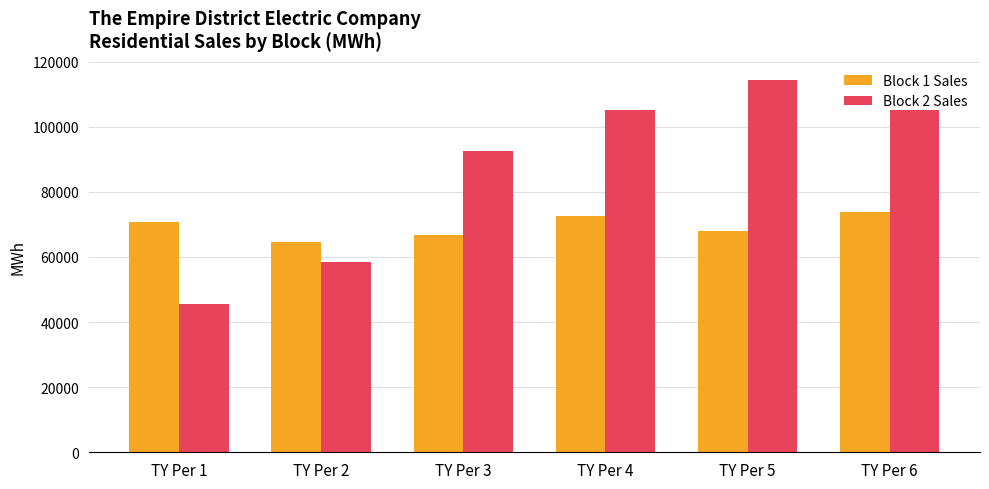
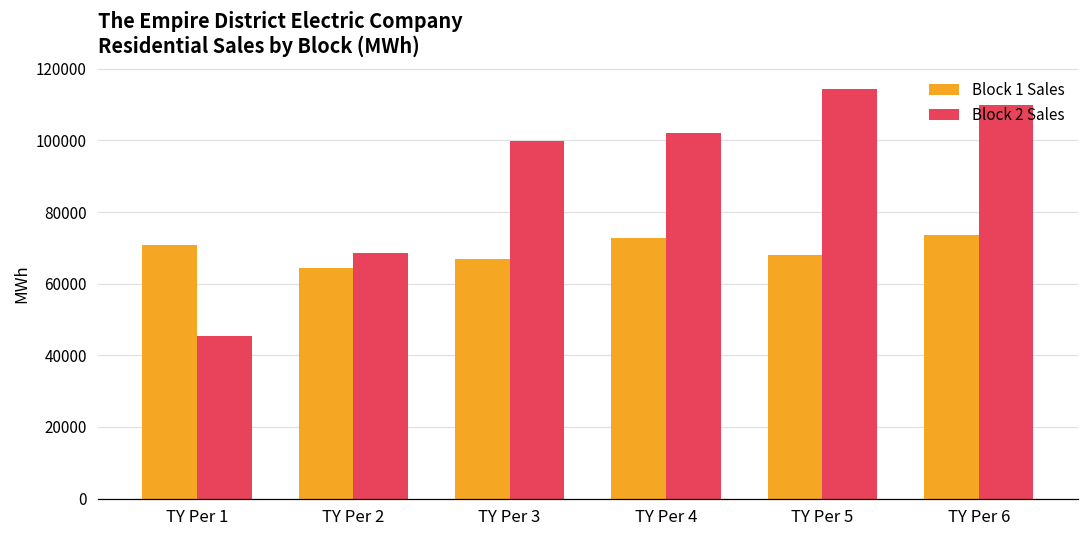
Block 2 Sales, TY Per 2: 58000 -> 69000
Block 2 Sales, TY Per 3: 92000 -> 100000
Block 2 Sales, TY Per 4: 105000 -> 102000
Block 2 Sales, TY Per 6: 105000 -> 110000
